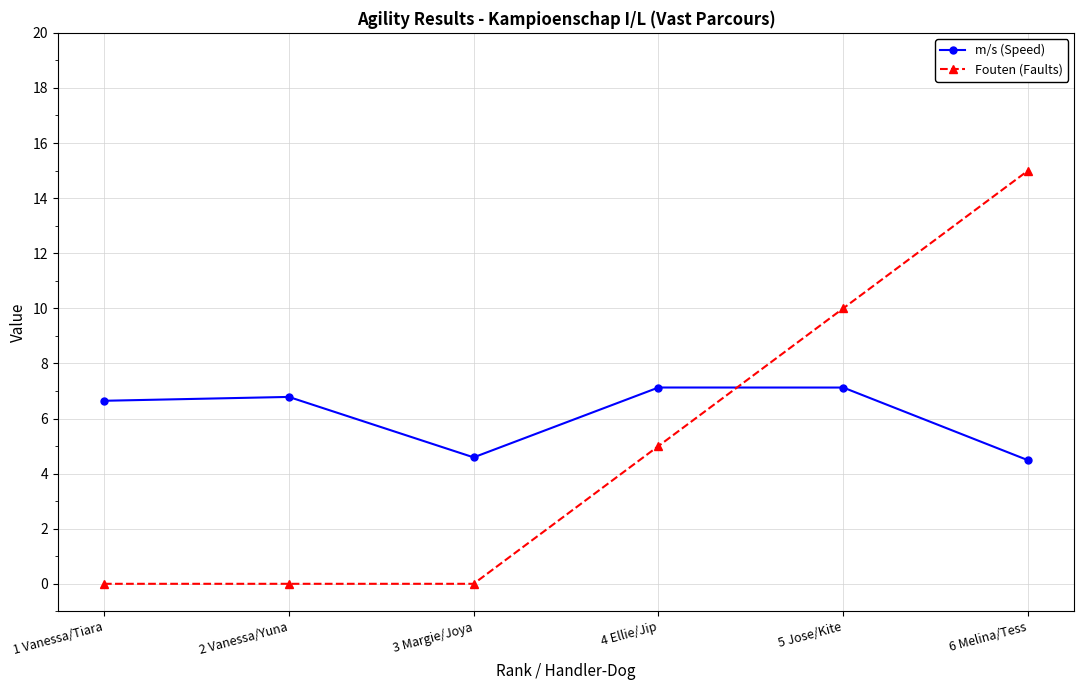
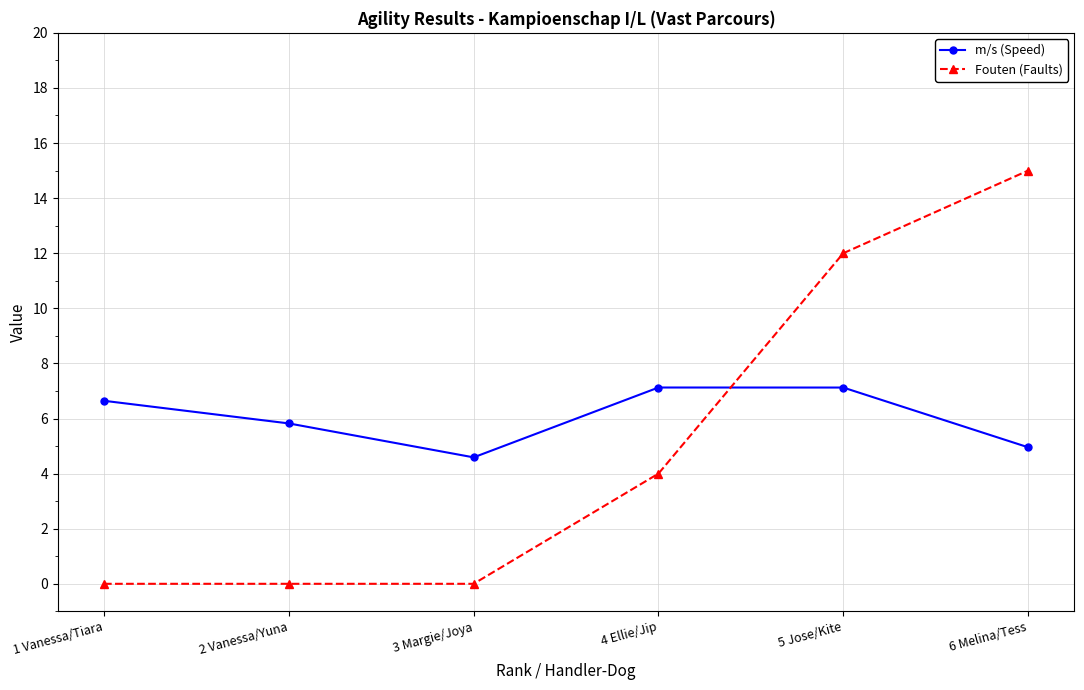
m/s (Speed), 2 Vanessa/Yuna: 6.8 -> 5.8
Fouten (Faults), 4 Ellie/Jip: 5 -> 4
Fouten (Faults), 5 Jose/Kite: 10 -> 12
m/s (Speed), 6 Melina/Tess: 4.5 -> 5.0
